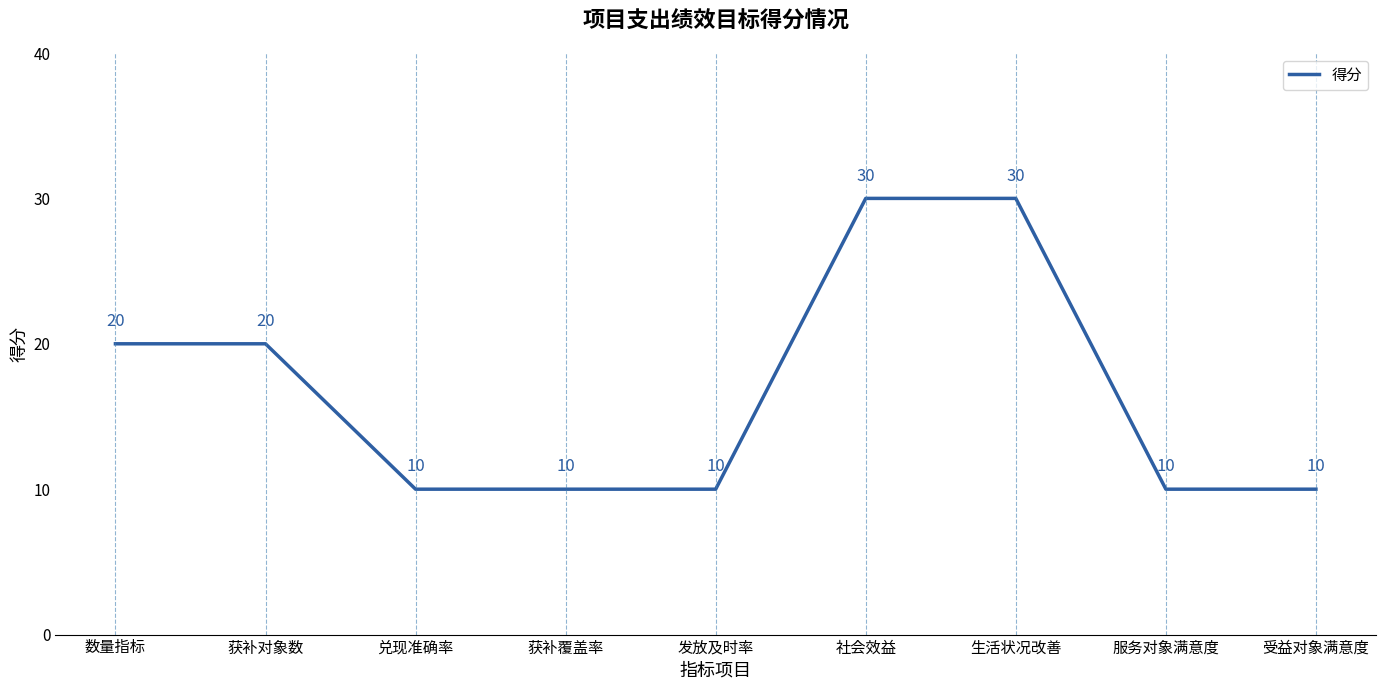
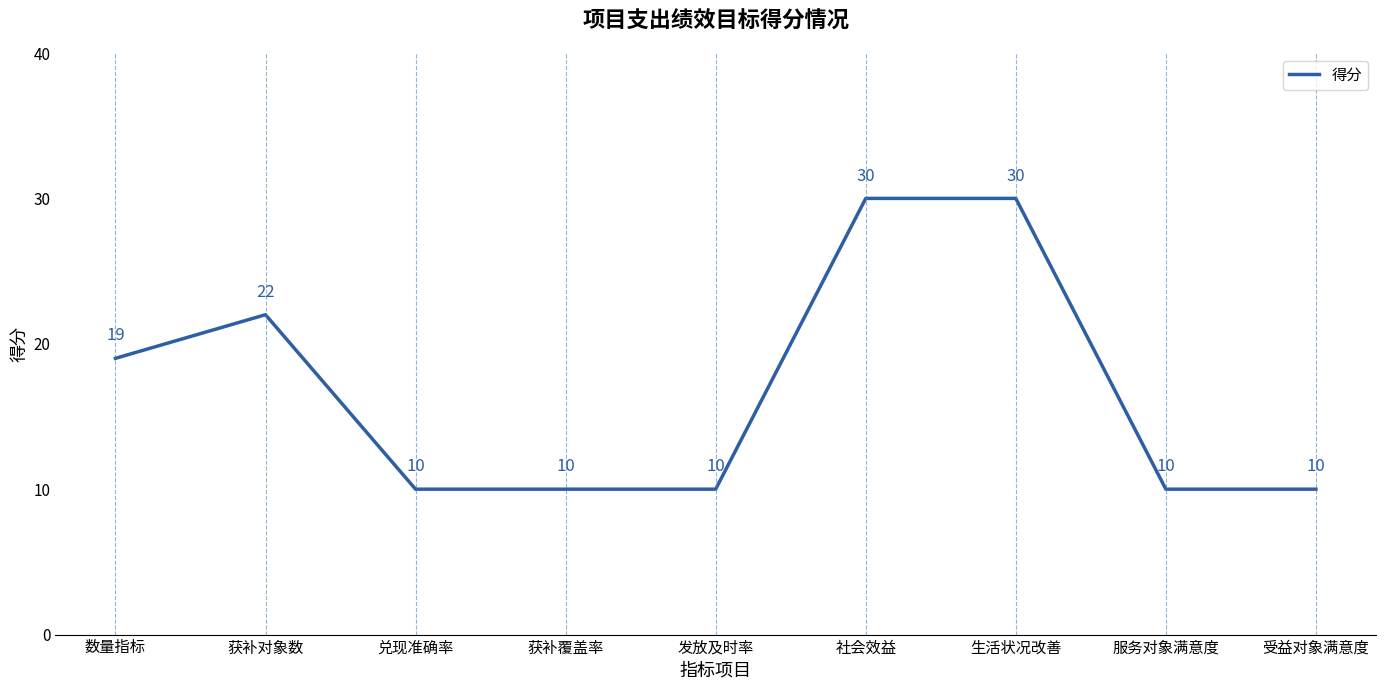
数量指标: 20 -> 19
获补对象数: 20 -> 22
